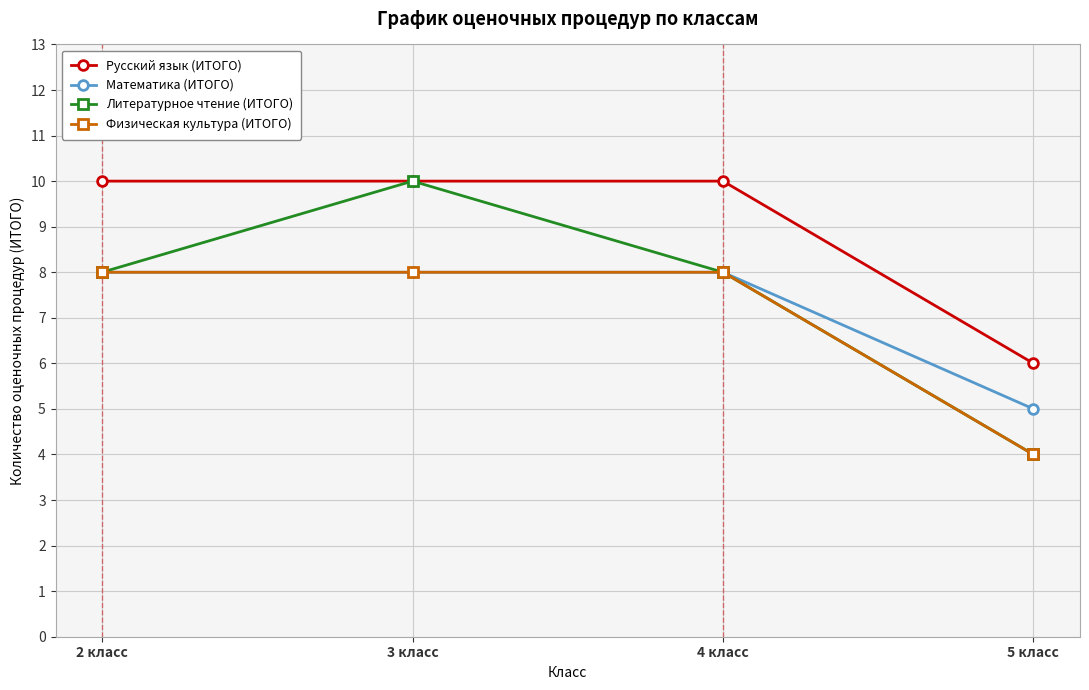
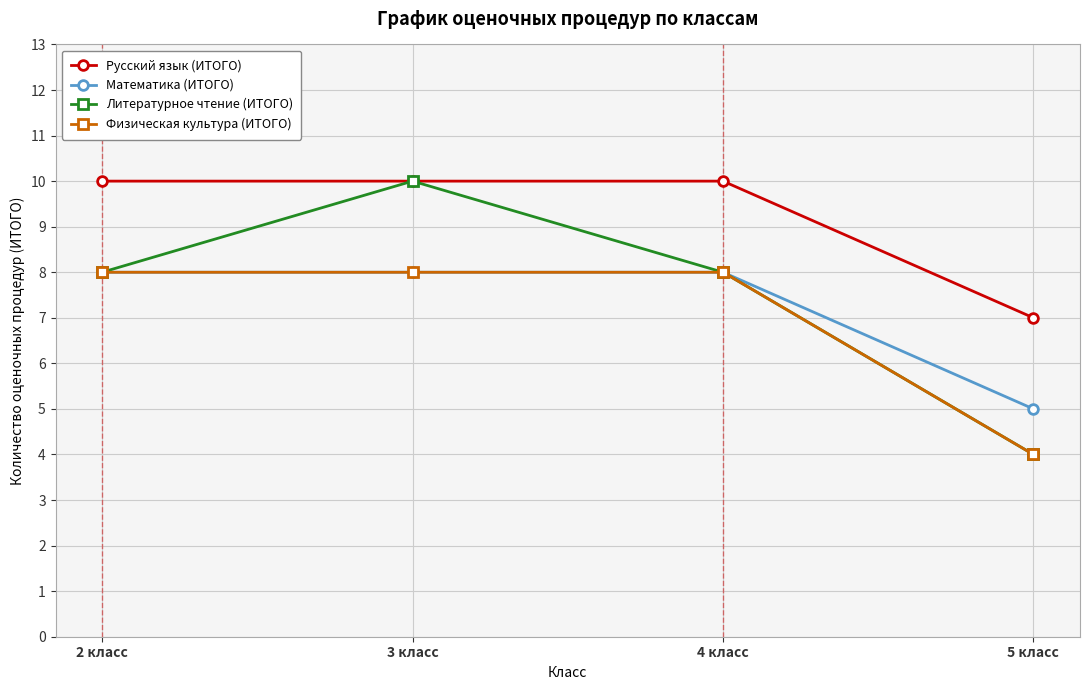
Русский язык (ИТОГО), 5 класс: 6 -> 7
